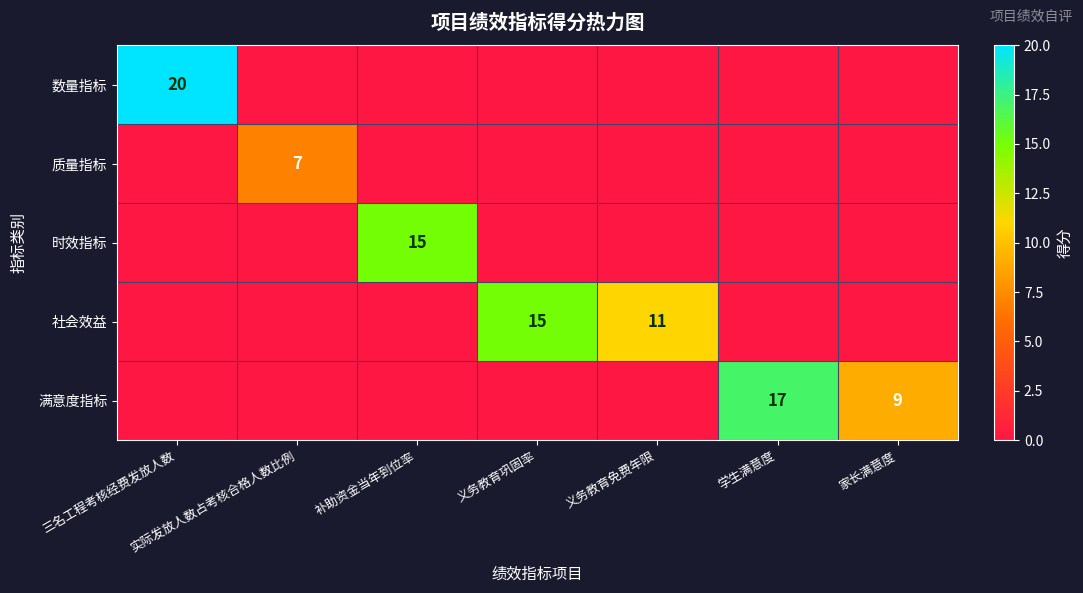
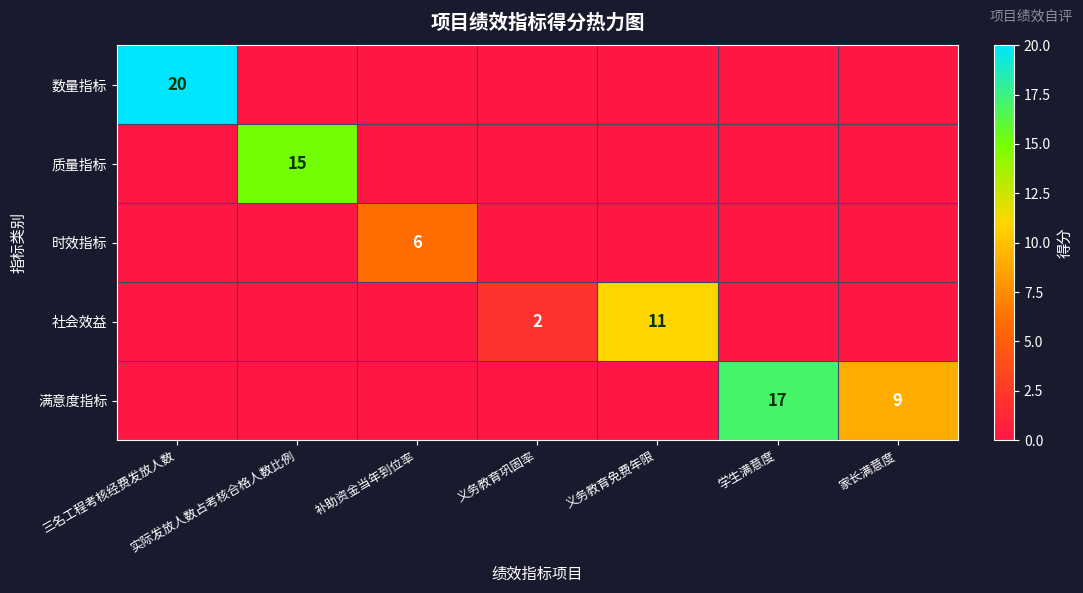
质量指标, 实际发放人数占考核合格人数比例: 7 -> 15
时效指标, 补助资金当年到位率: 15 -> 6
社会效益, 义务教育巩固率: 15 -> 2
